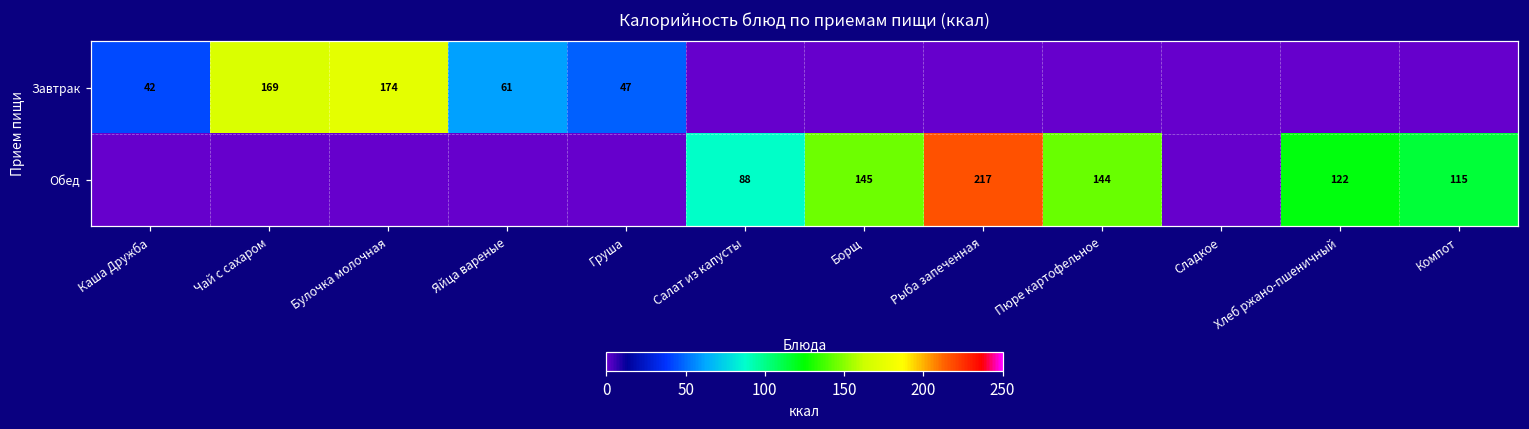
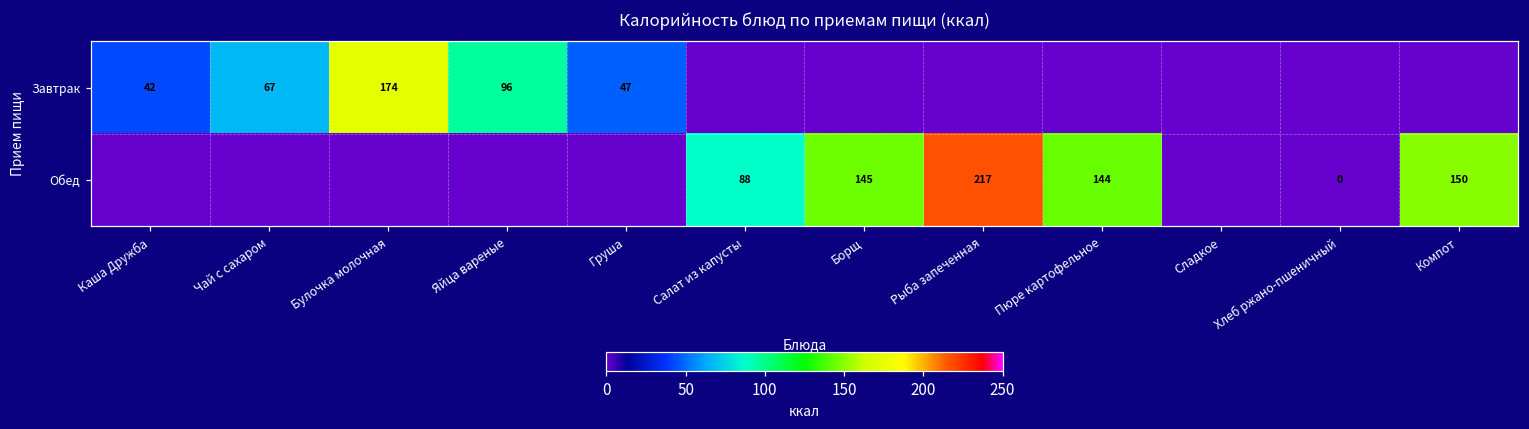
Завтрак, Чай с сахаром: 169 -> 67
Завтрак, Яйца вареные: 61 -> 96
Обед, Хлеб ржано-пшеничный: 122 -> 0
Обед, Компот: 115 -> 150
